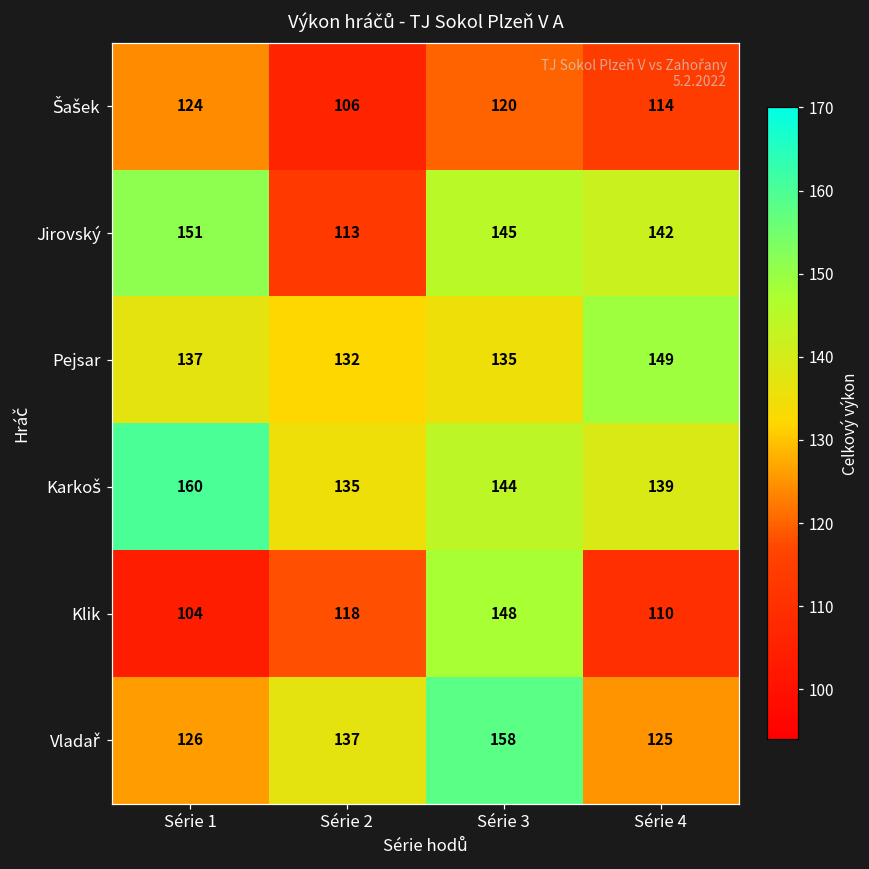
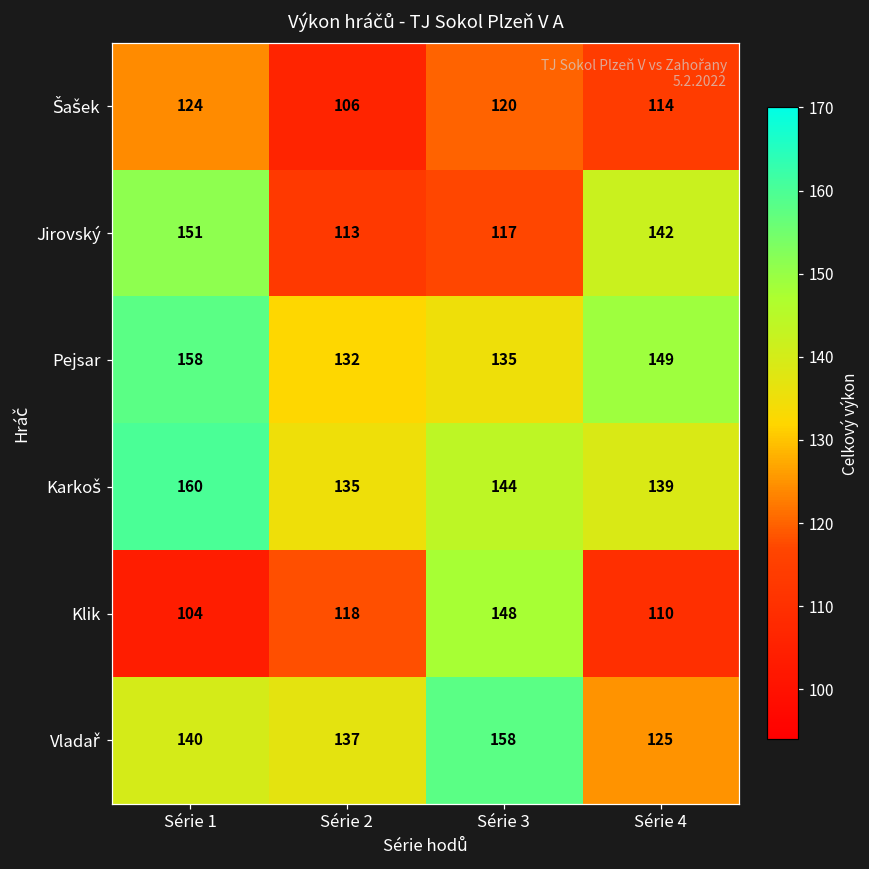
Jirovský, Série 3: 145 -> 117
Pejsar, Série 1: 137 -> 158
Vladař, Série 1: 126 -> 140
